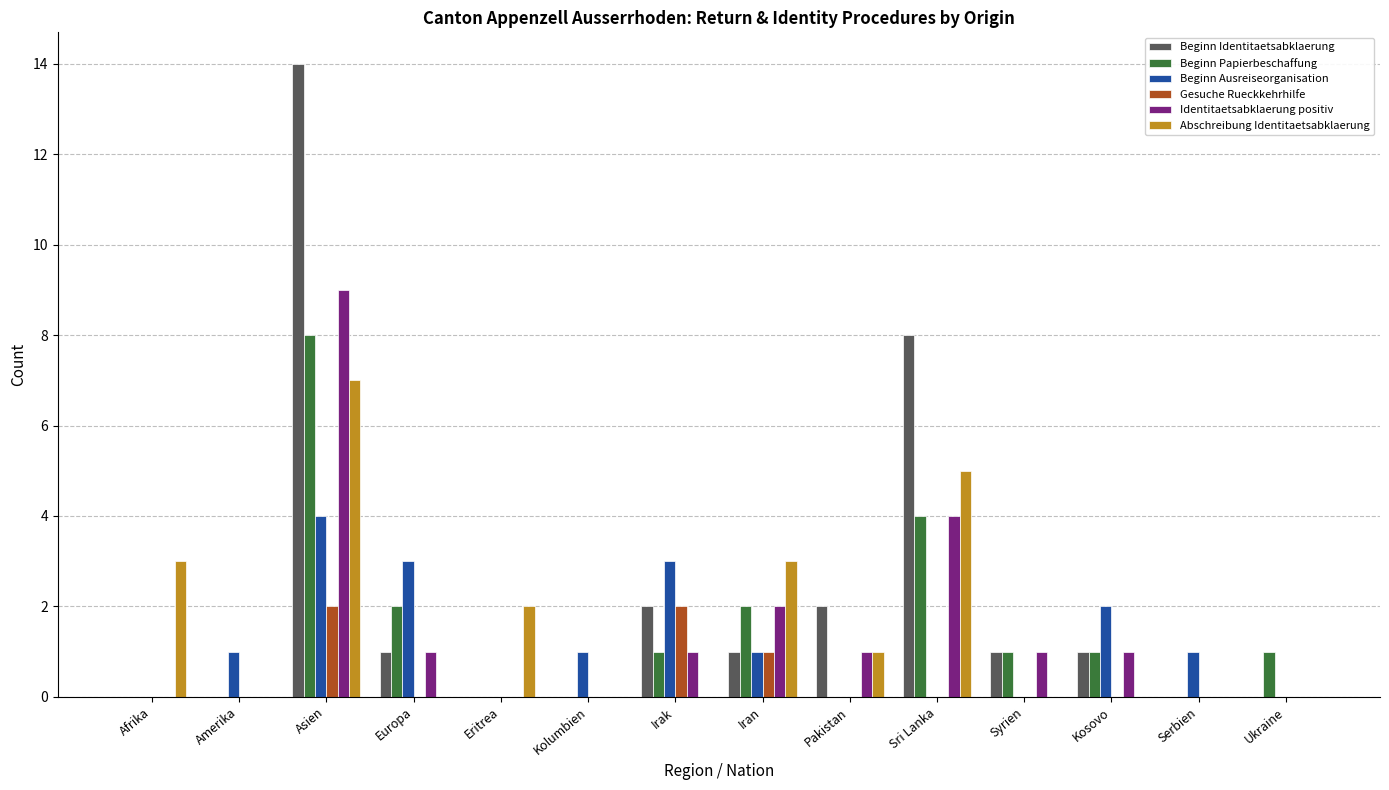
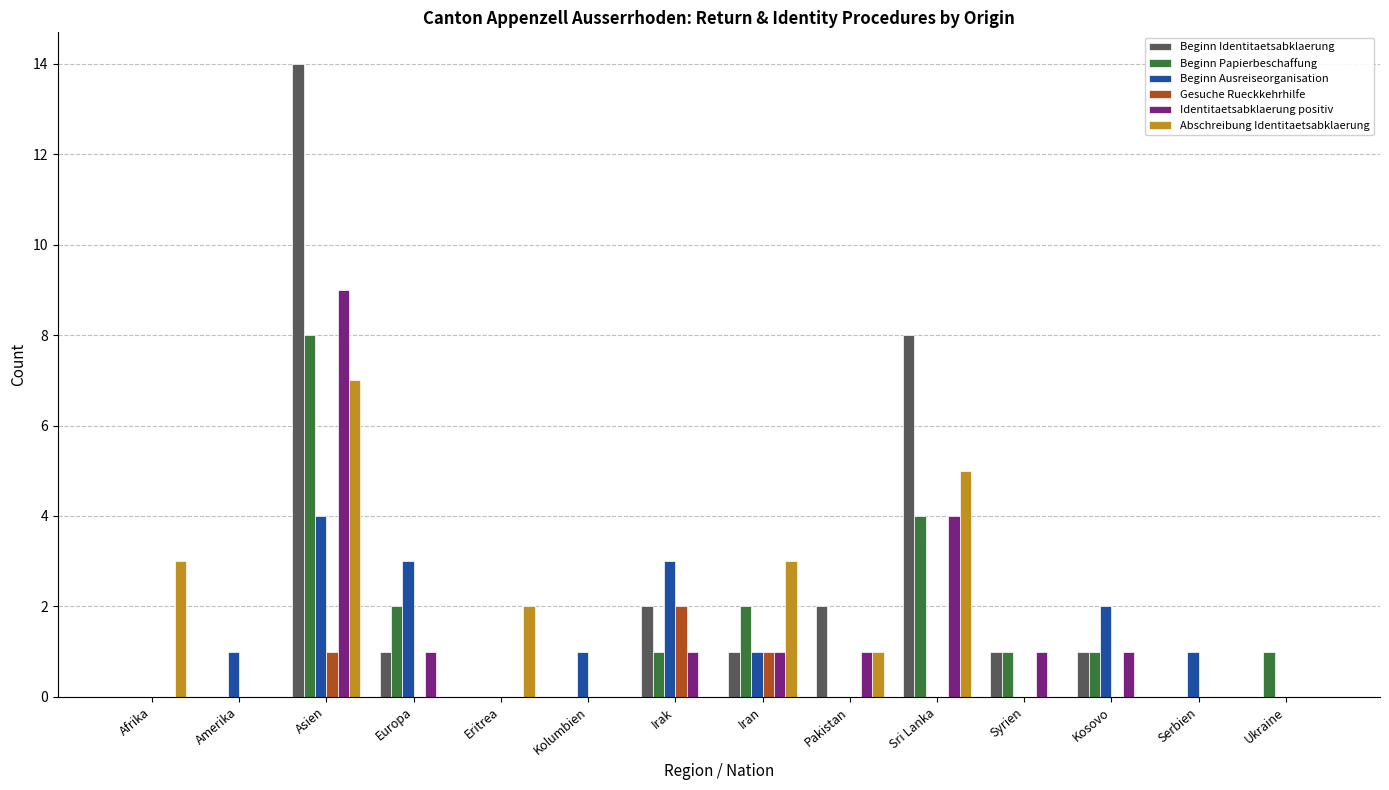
Gesuche Rueckkehrhilfe, Asien: 2 -> 1
Identitaetsabklaerung positiv, Iran: 2 -> 1
